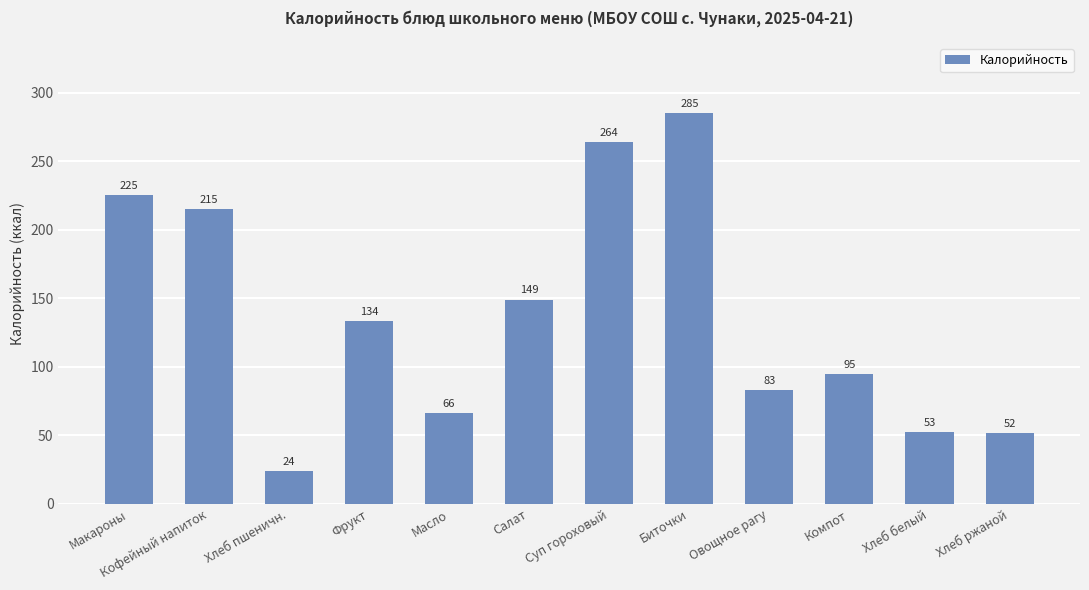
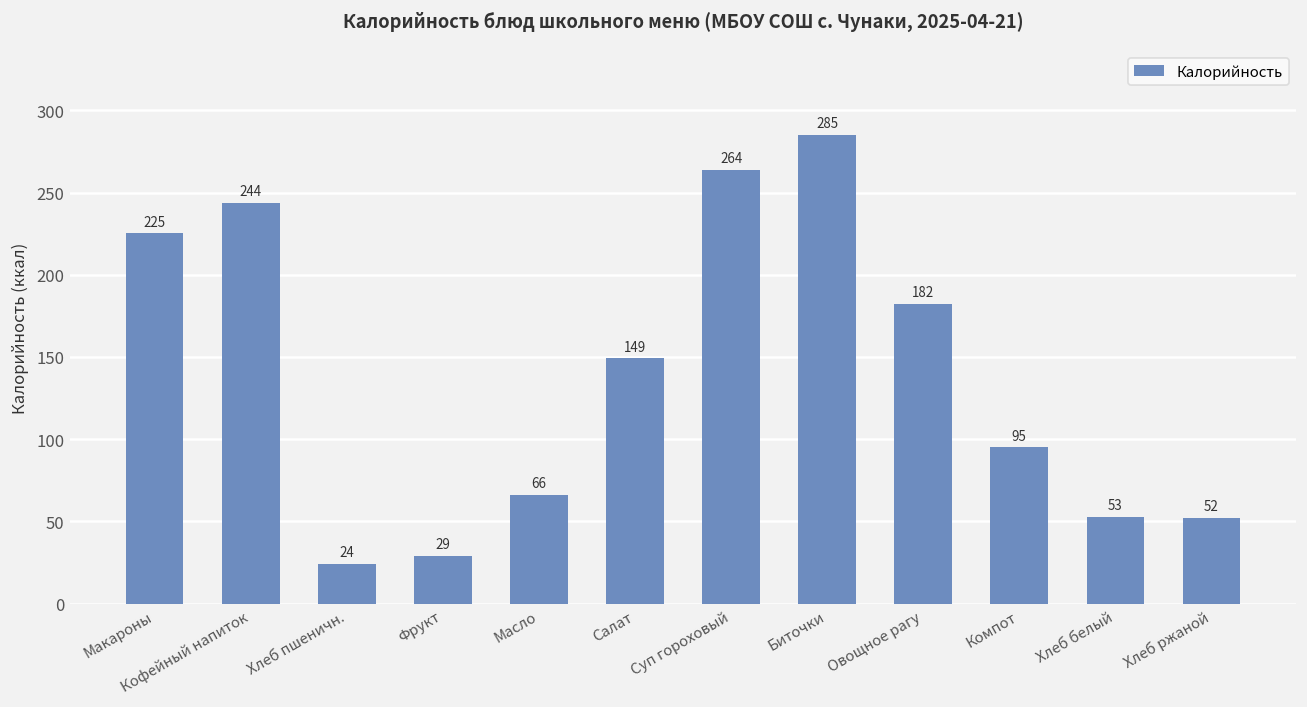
Кофейный напиток: 215 -> 244
Фрукт: 134 -> 29
Овощное рагу: 83 -> 182
